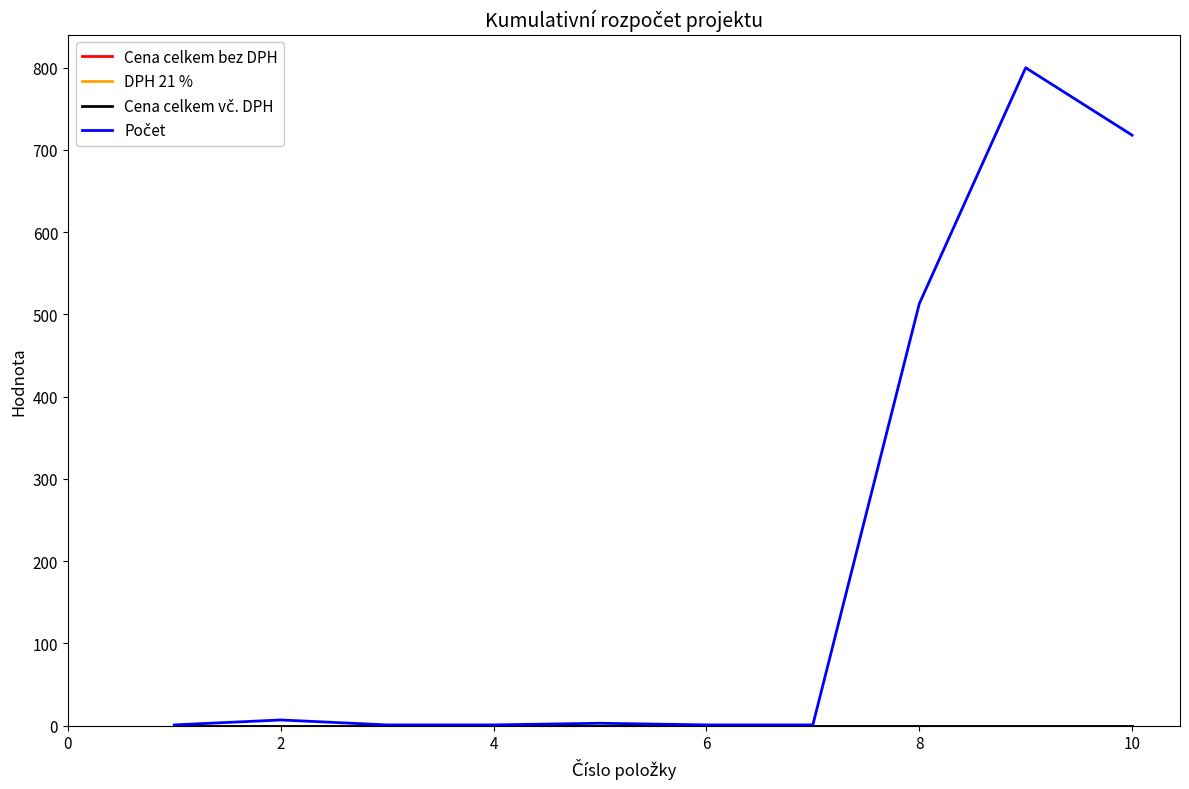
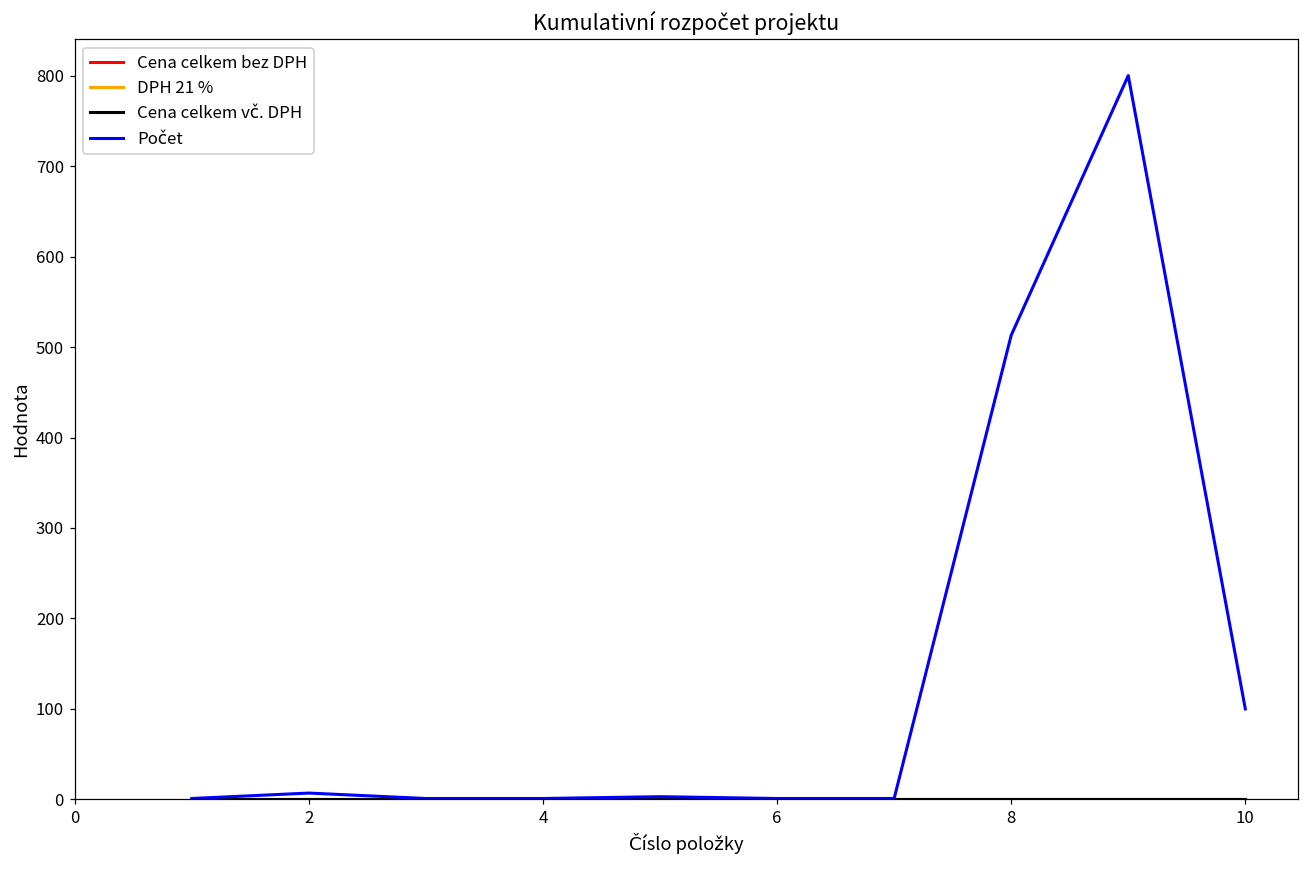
Počet, 10: 720 -> 100
